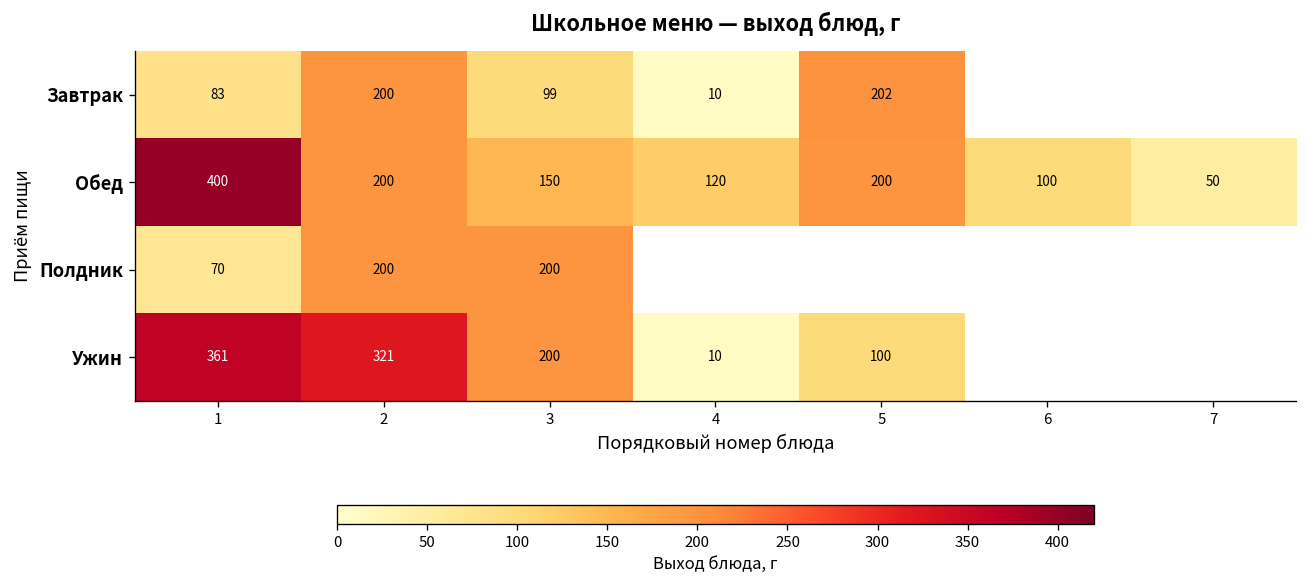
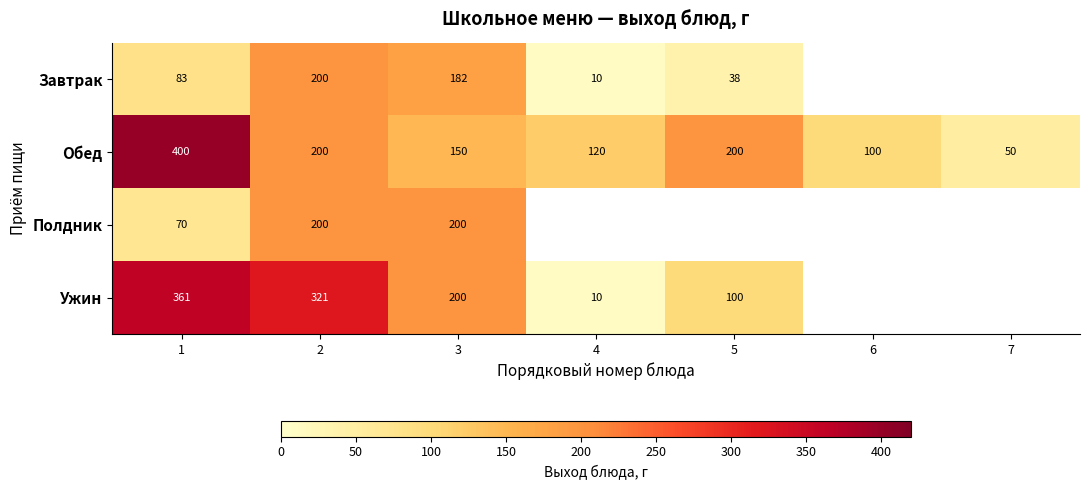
Завтрак, 3: 99 -> 182
Завтрак, 5: 202 -> 38
